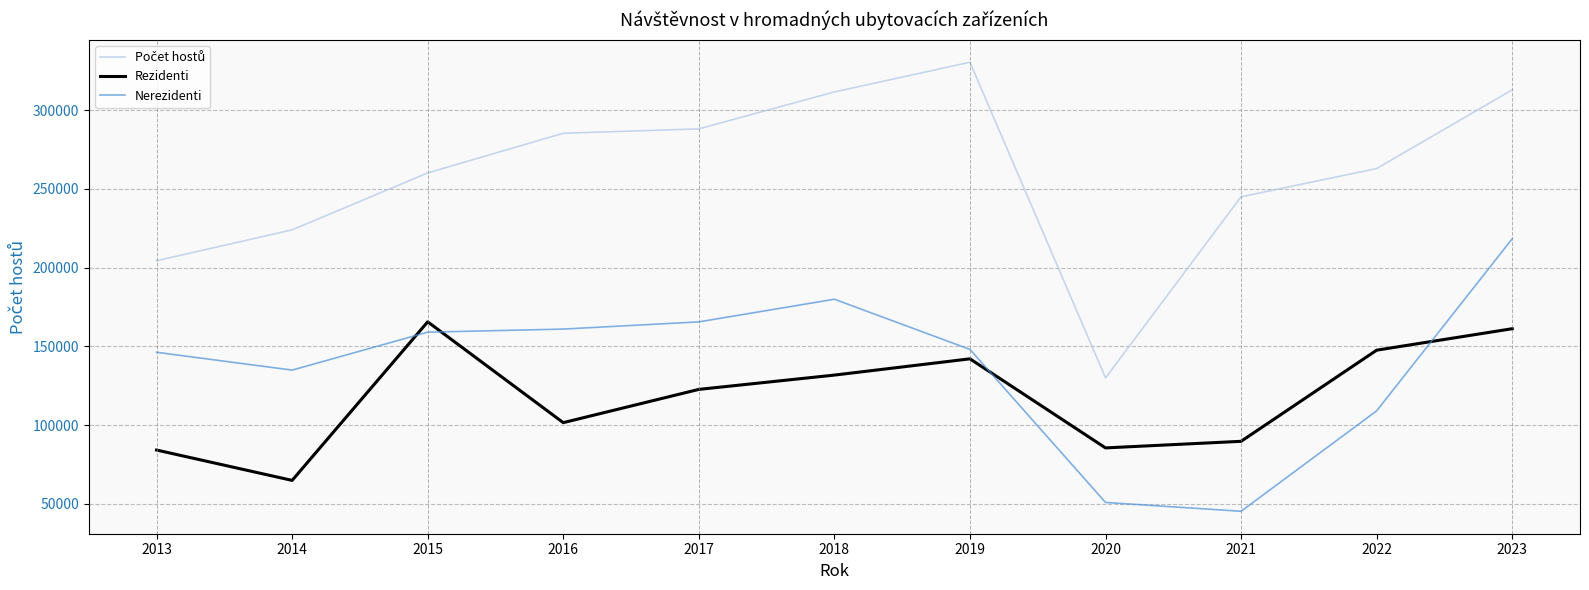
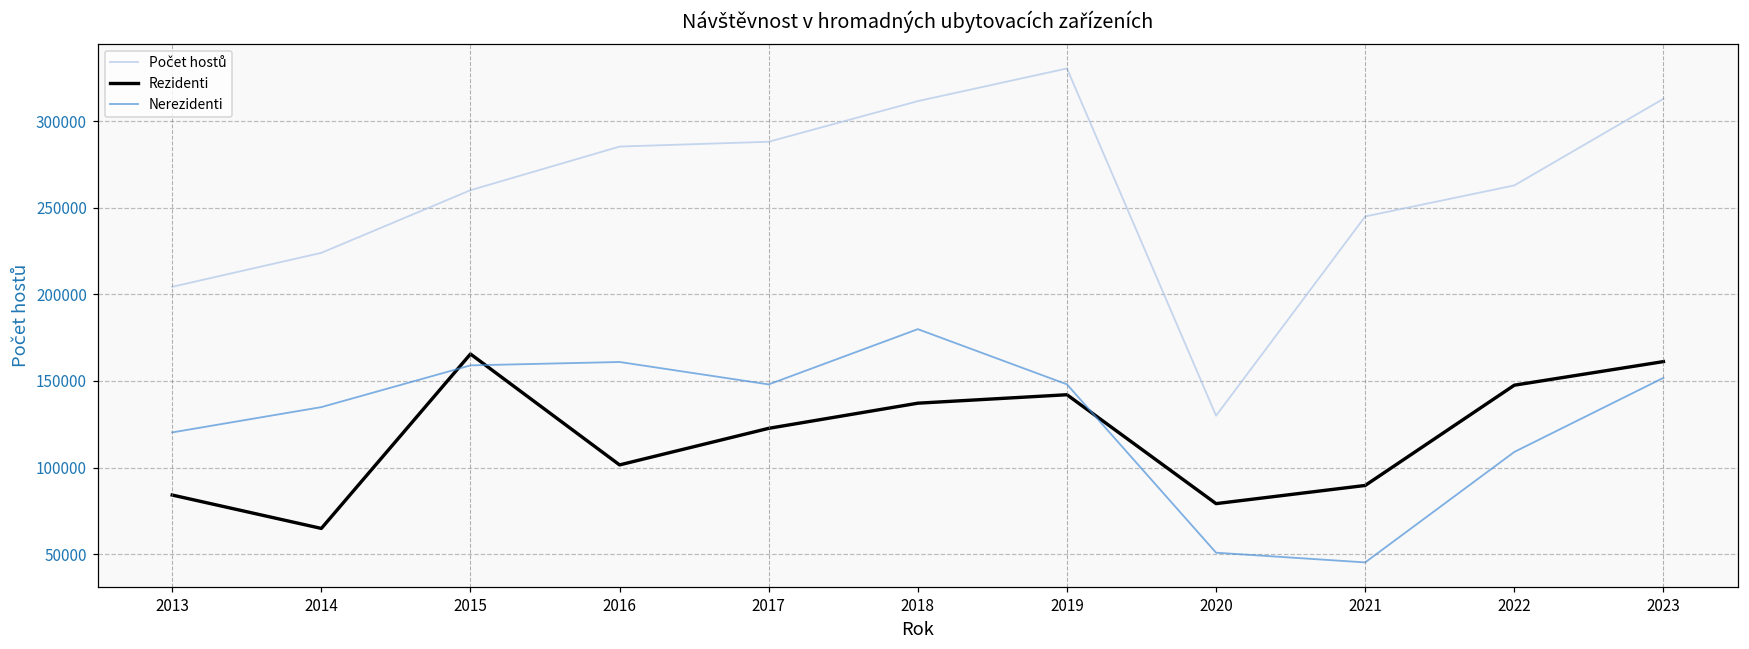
Nerezidenti, 2013: 146000 -> 120000
Nerezidenti, 2017: 166000 -> 148000
Rezidenti, 2018: 132000 -> 137000
Rezidenti, 2020: 85000 -> 79000
Nerezidenti, 2023: 218000 -> 152000
